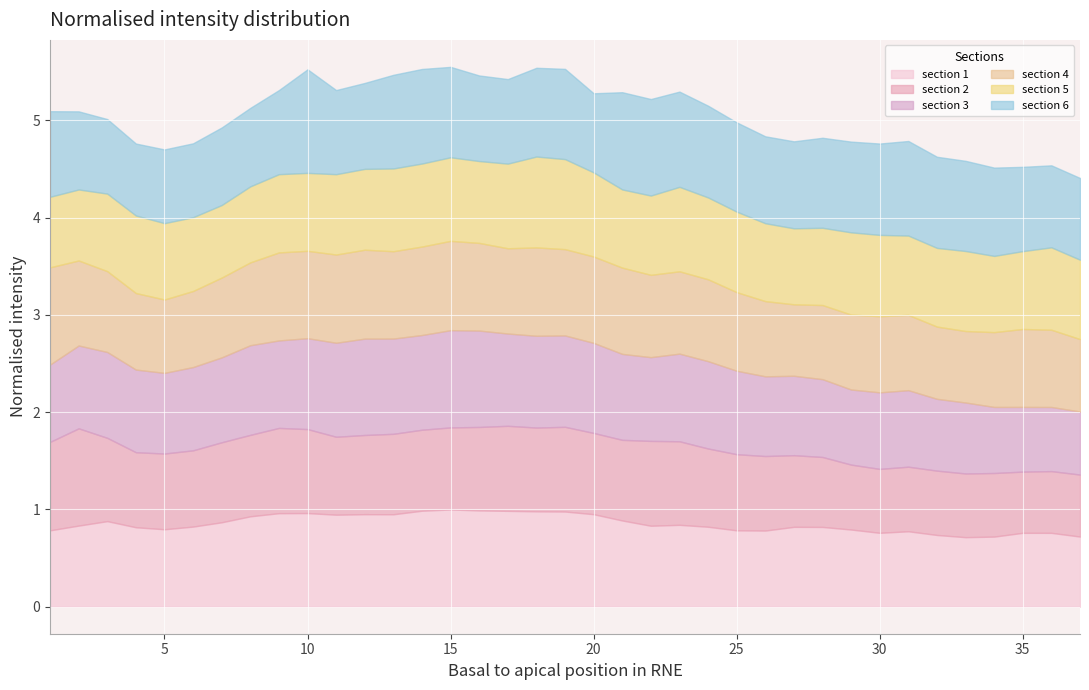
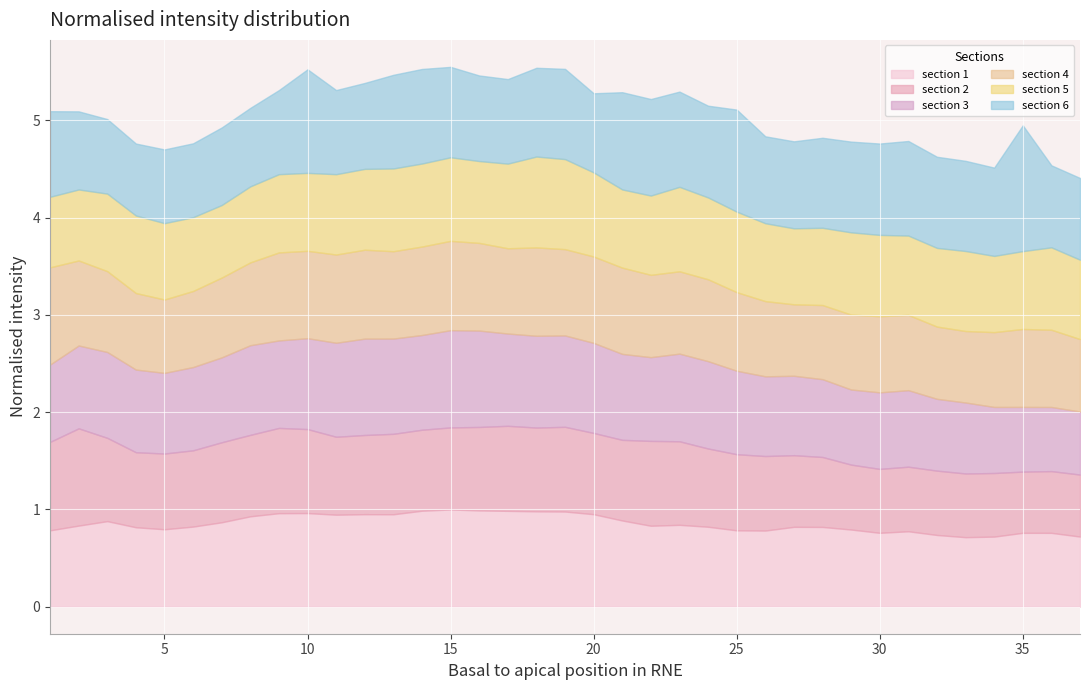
section 6, 25: 0.9 -> 1.0
section 6, 35: 0.9 -> 1.3
